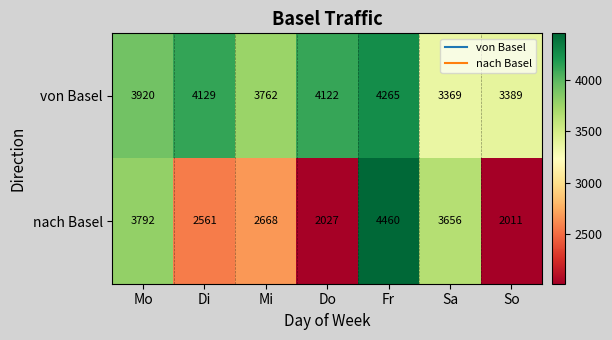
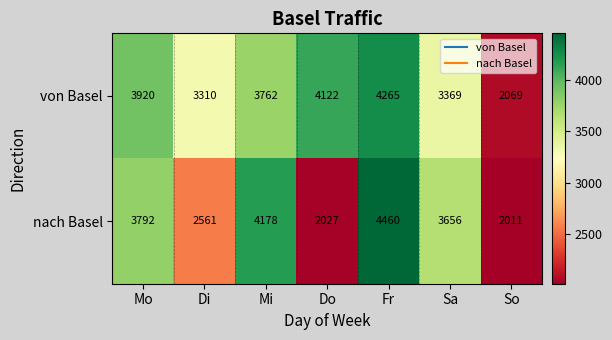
von Basel, Di: 4129 -> 3310
von Basel, So: 3389 -> 2069
nach Basel, Mi: 2668 -> 4178
